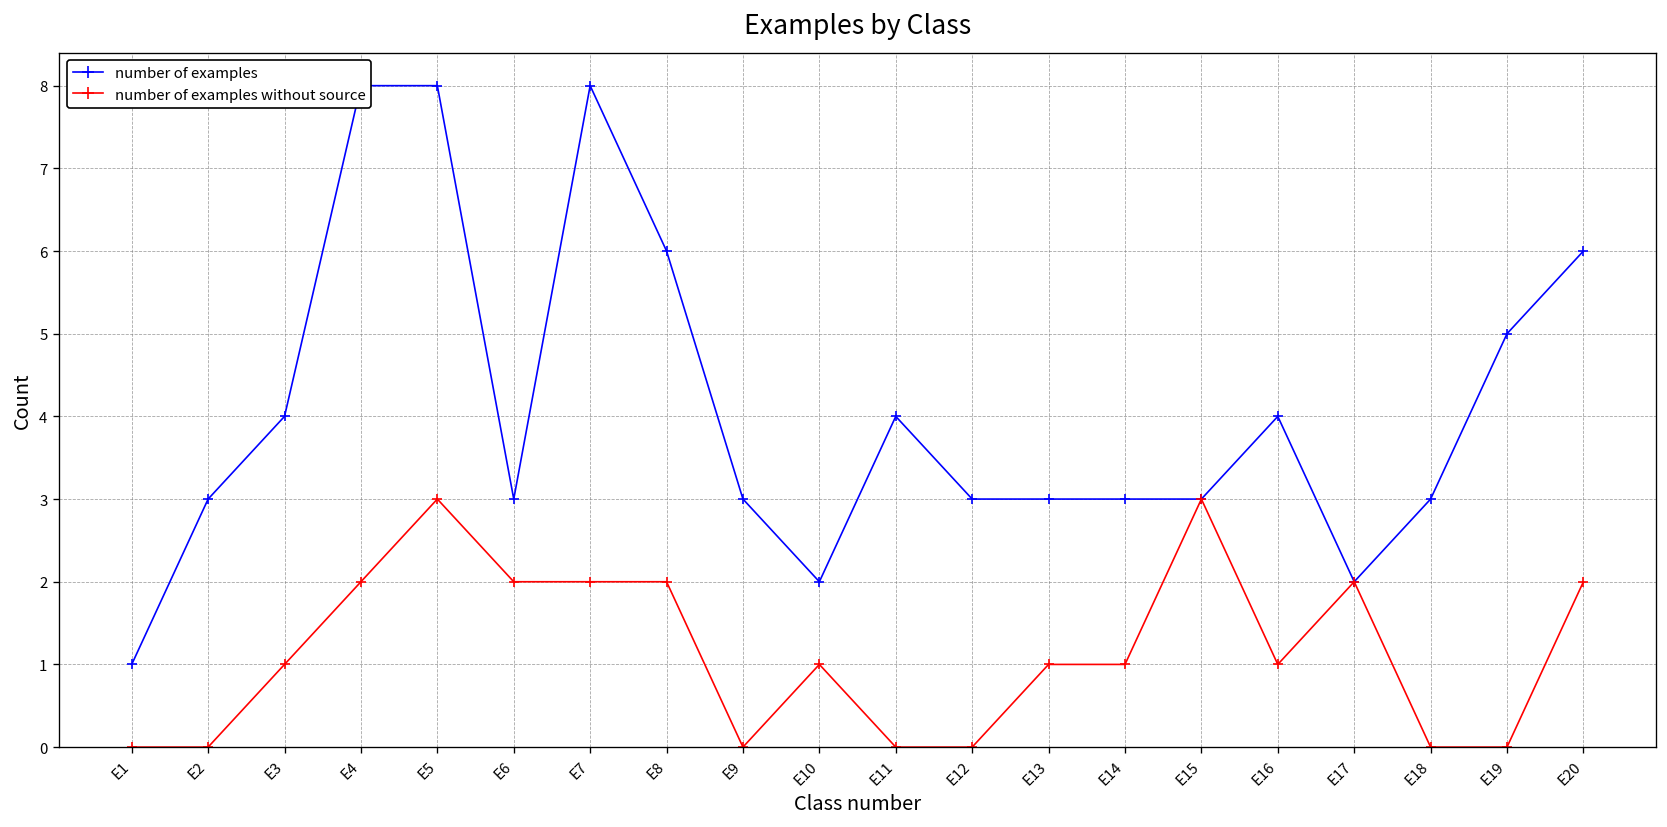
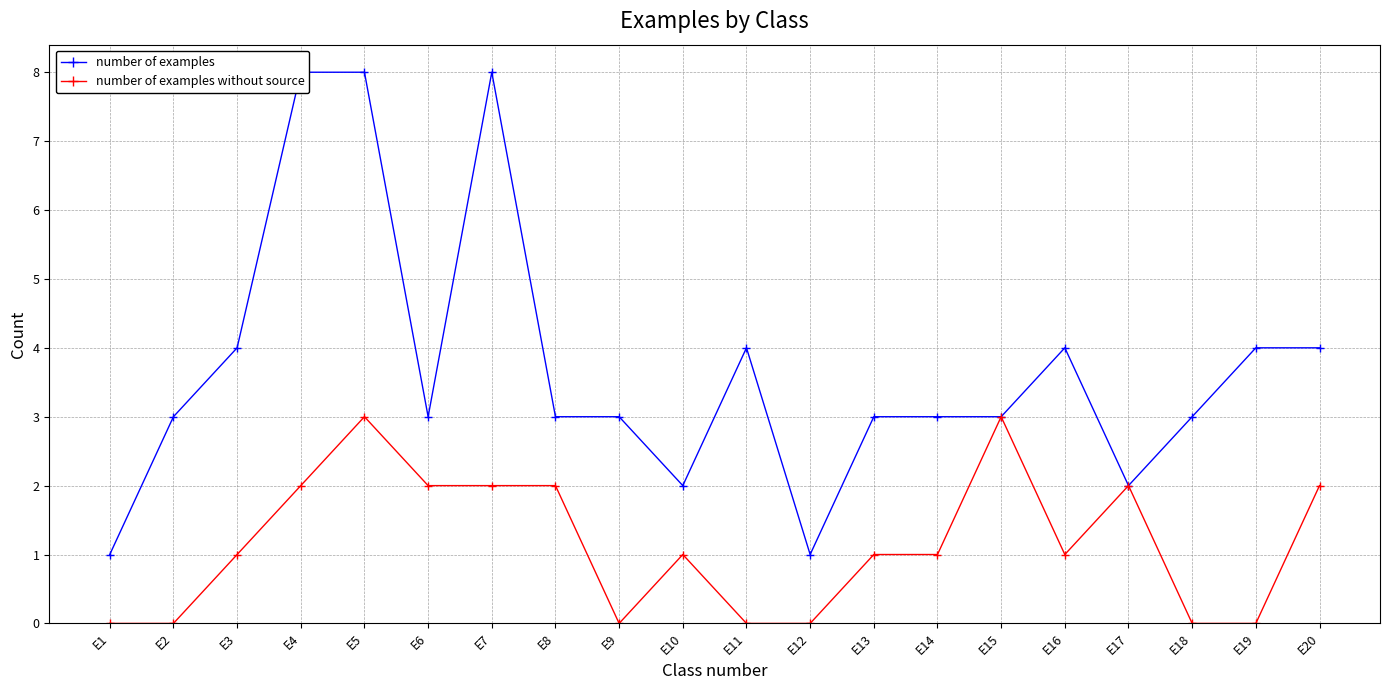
number of examples, E8: 6 -> 3
number of examples, E12: 3 -> 1
number of examples, E19: 5 -> 4
number of examples, E20: 6 -> 4
